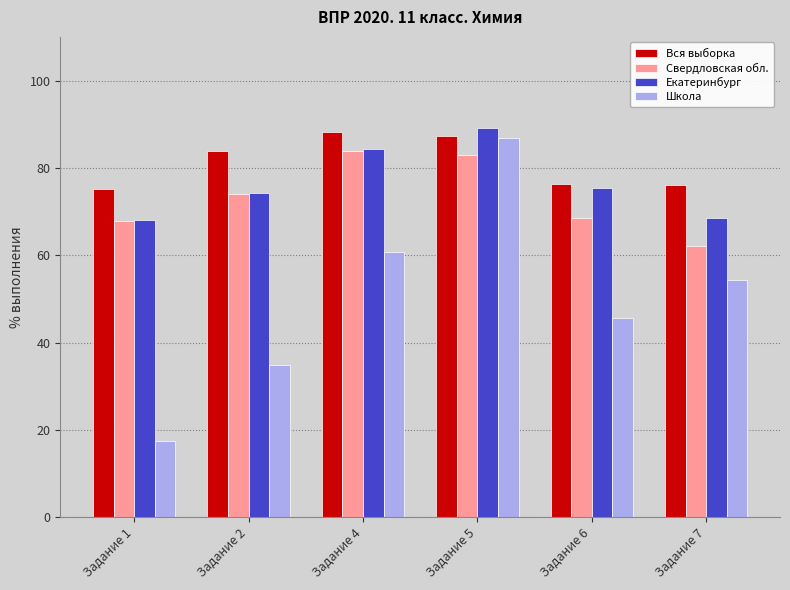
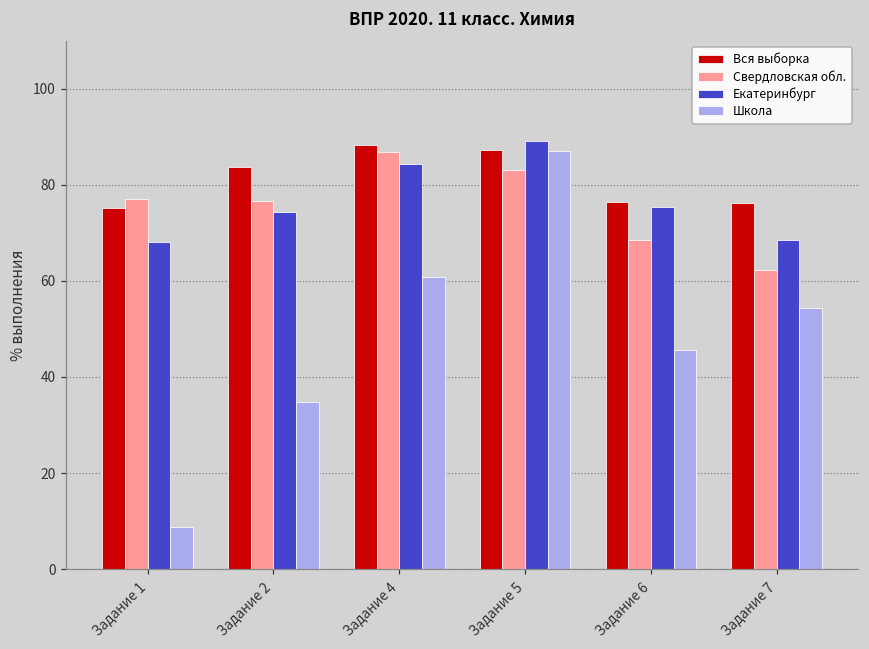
Свердловская обл., Задание 1: 68 -> 77
Школа, Задание 1: 17 -> 9
Свердловская обл., Задание 2: 74 -> 77
Свердловская обл., Задание 4: 84 -> 87
